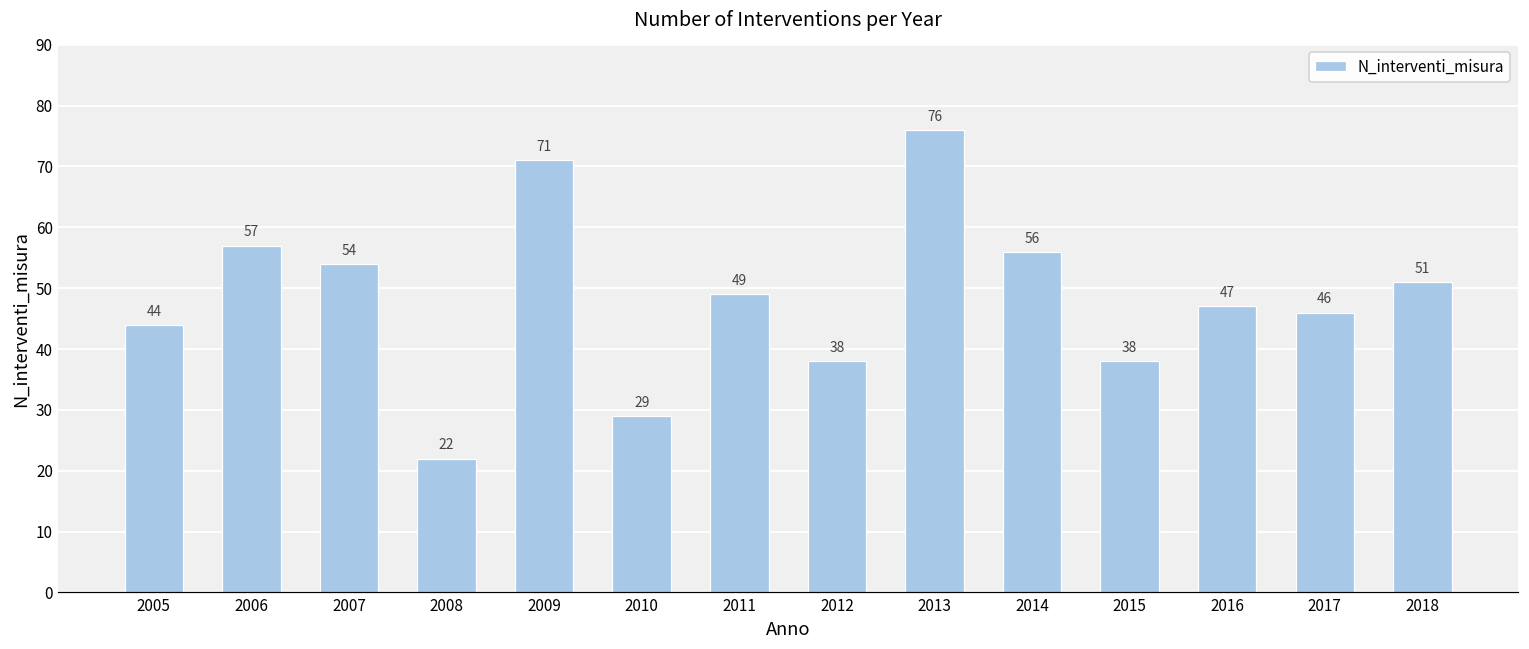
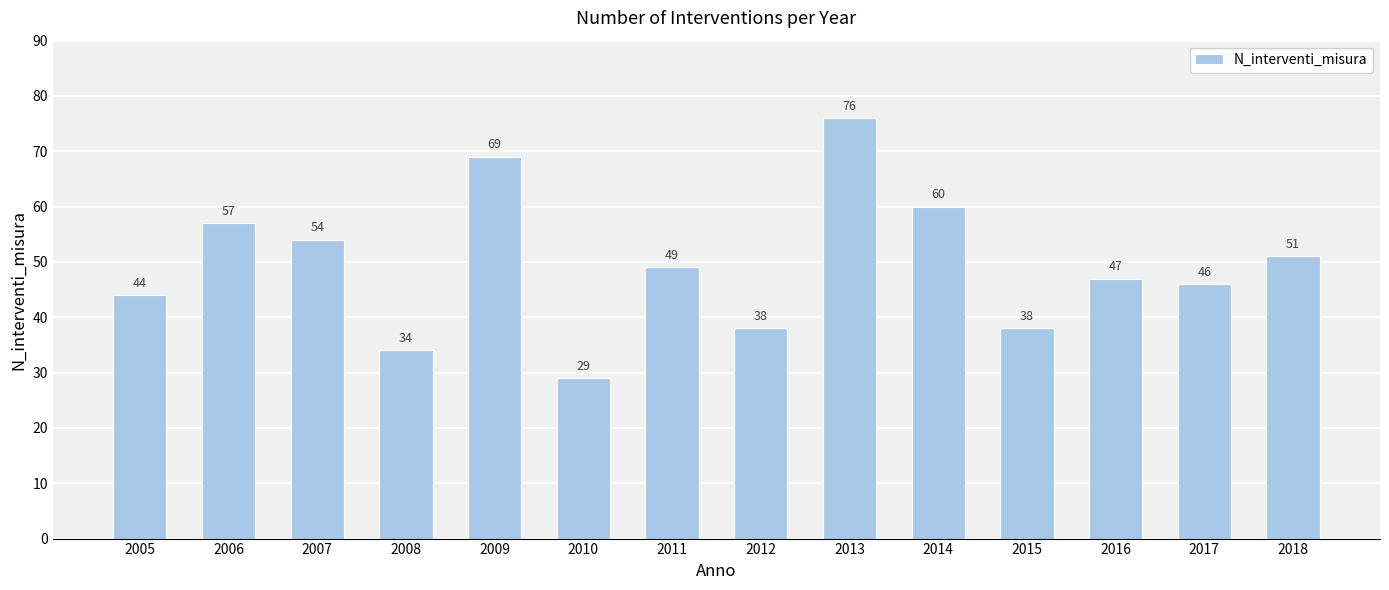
2008: 22 -> 34
2009: 71 -> 69
2014: 56 -> 60
